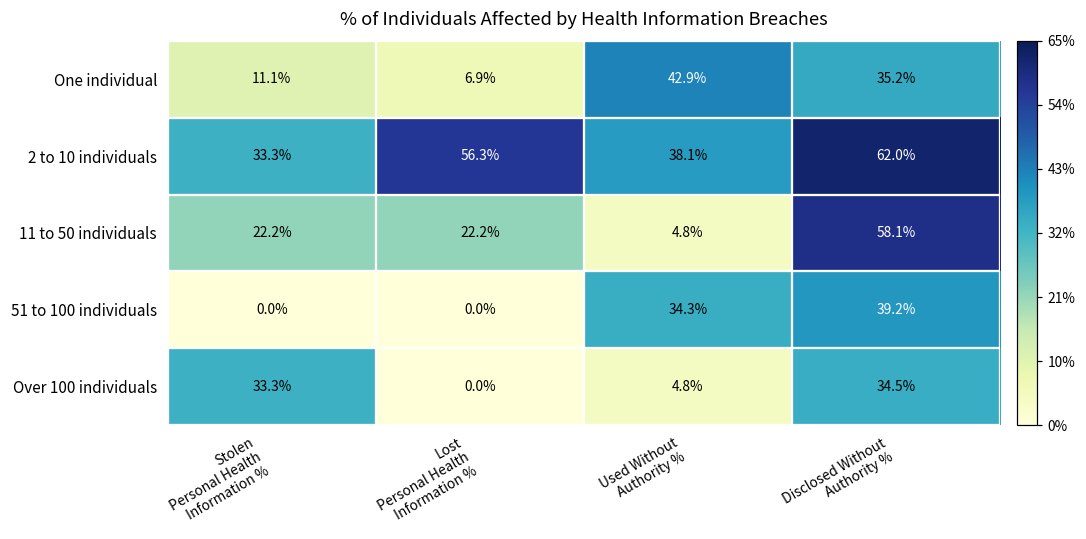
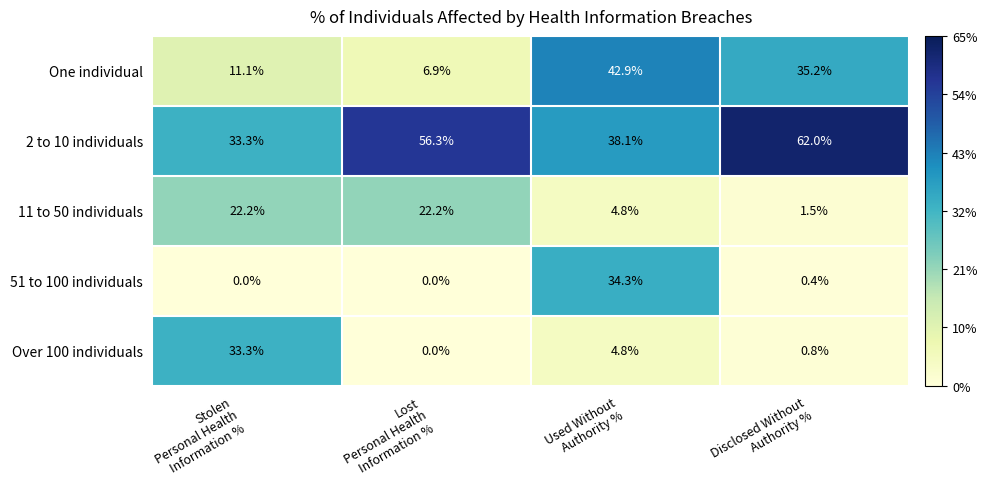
11 to 50 individuals, Disclosed Without Authority %: 58.1% -> 1.5%
51 to 100 individuals, Disclosed Without Authority %: 39.2% -> 0.4%
Over 100 individuals, Disclosed Without Authority %: 34.5% -> 0.8%
